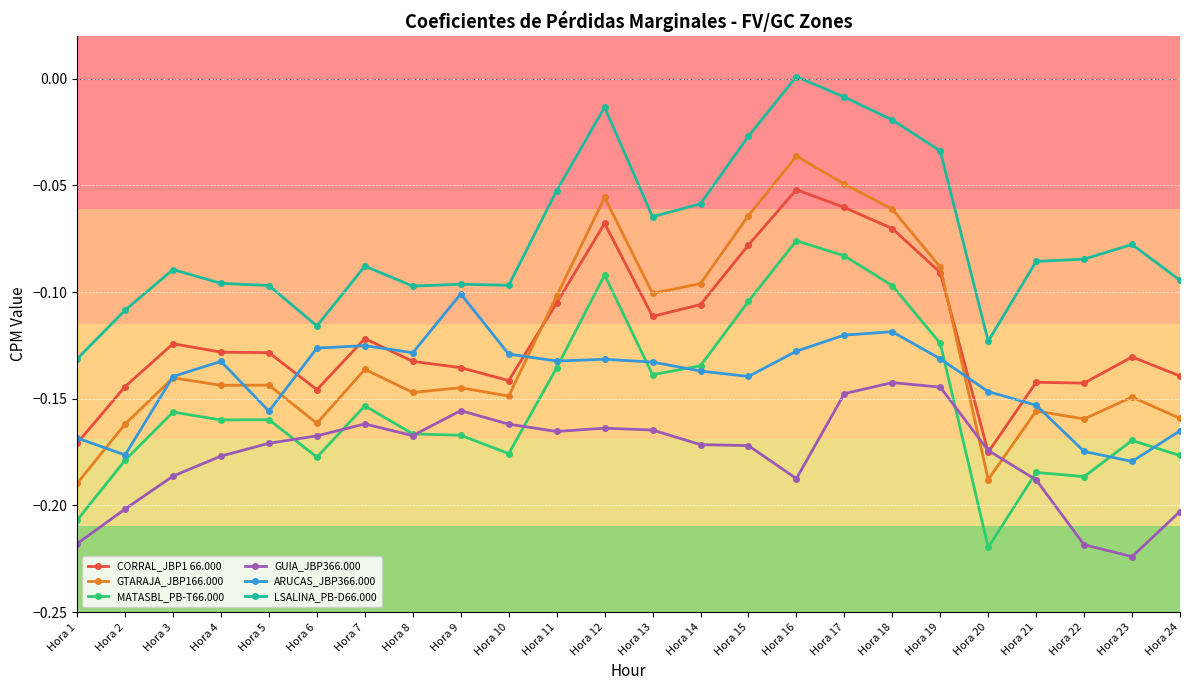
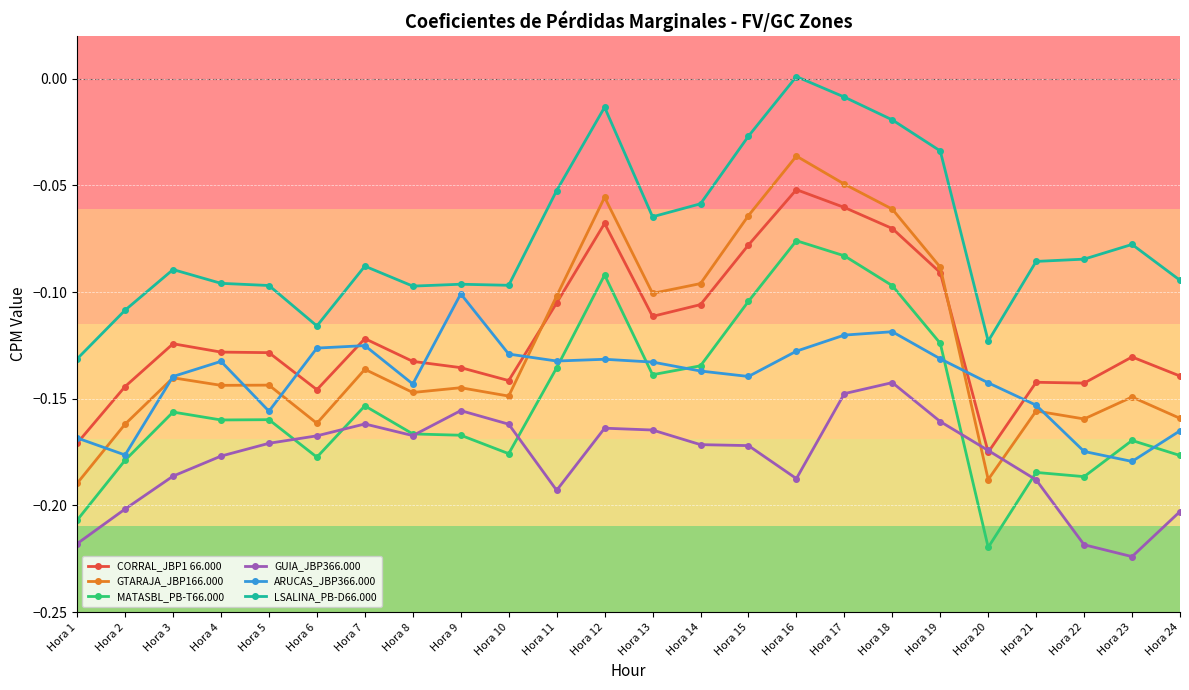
ARUCAS_JBP366.000, Hora 8: -0.128 -> -0.143
GUIA_JBP366.000, Hora 11: -0.165 -> -0.193
GUIA_JBP366.000, Hora 19: -0.145 -> -0.161
ARUCAS_JBP366.000, Hora 20: -0.147 -> -0.143
